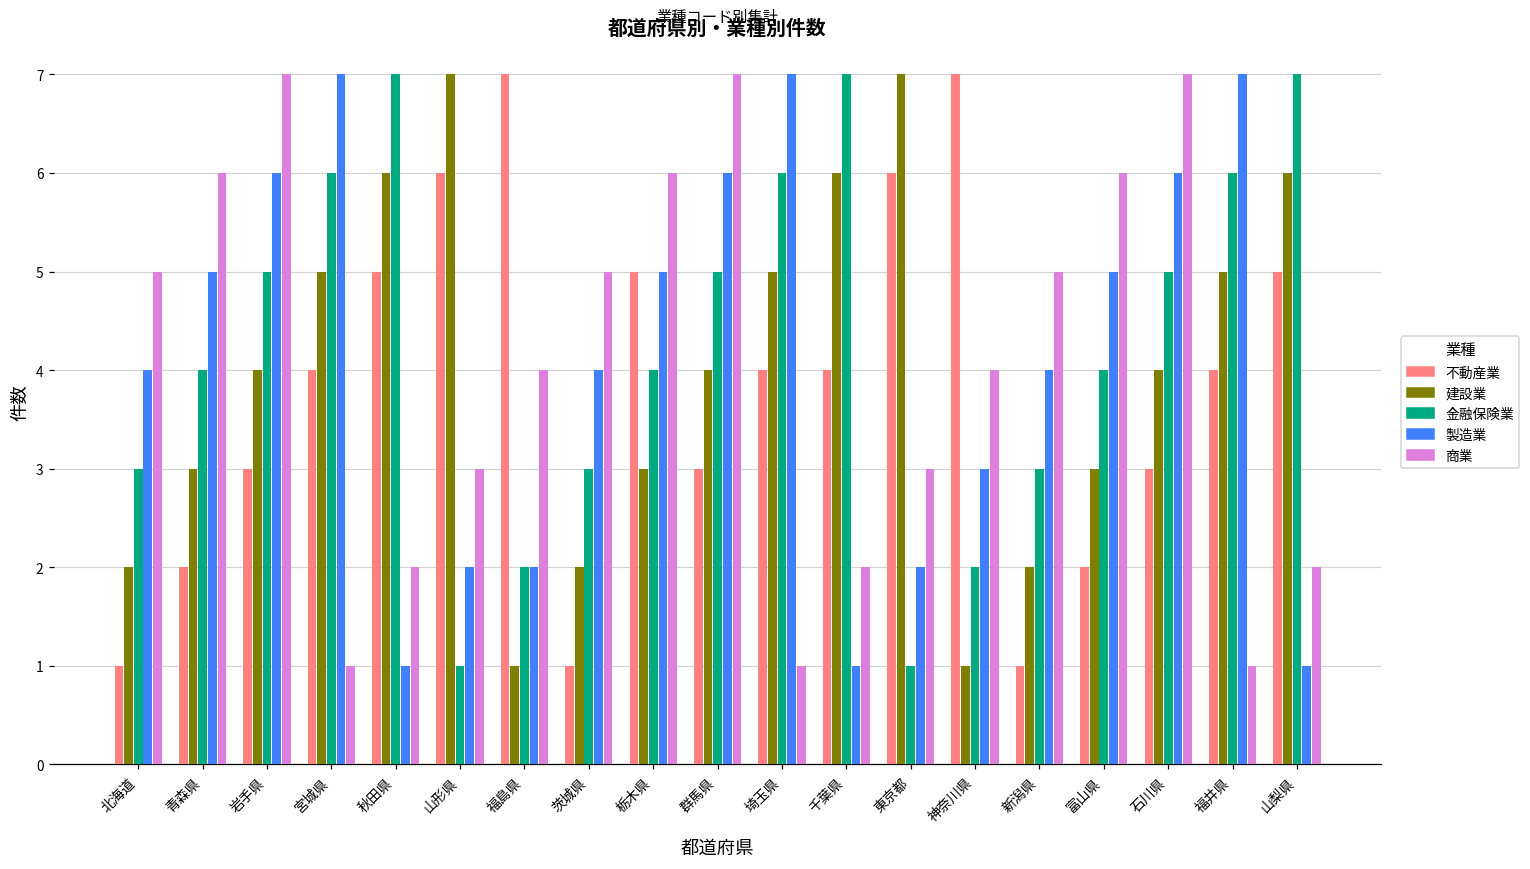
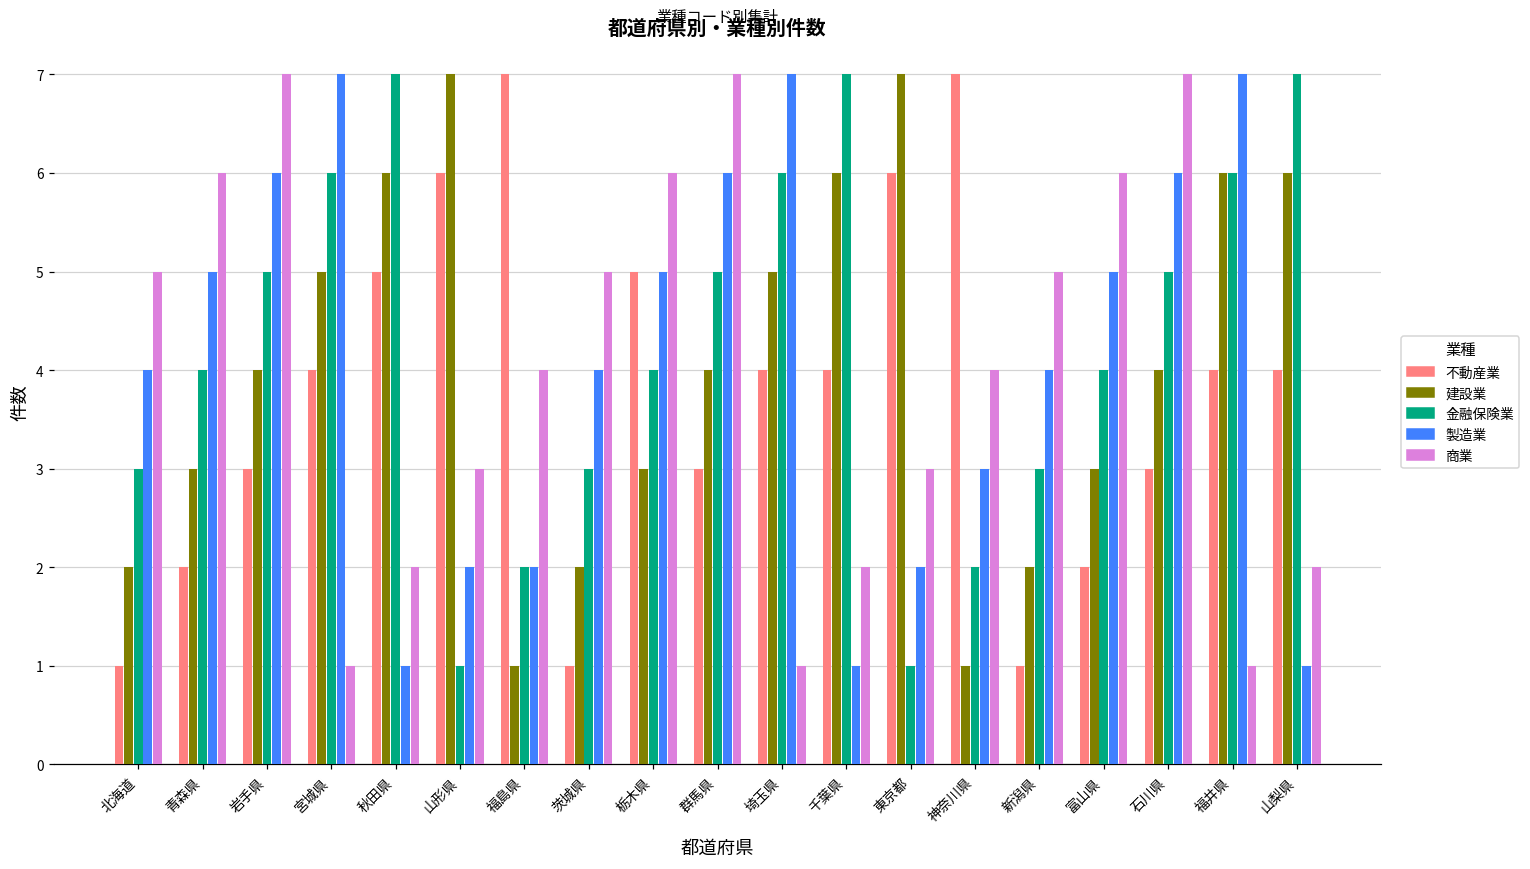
建設業, 福井県: 5 -> 6
不動産業, 山梨県: 5 -> 4
